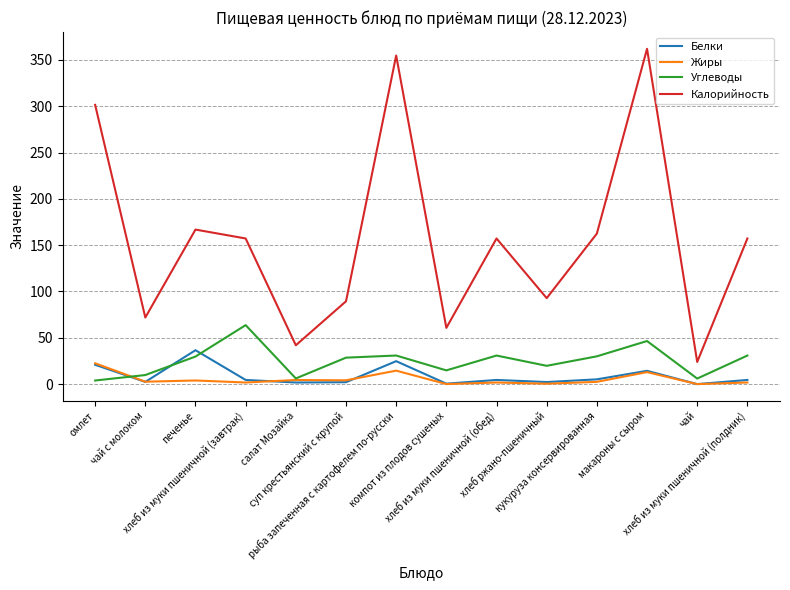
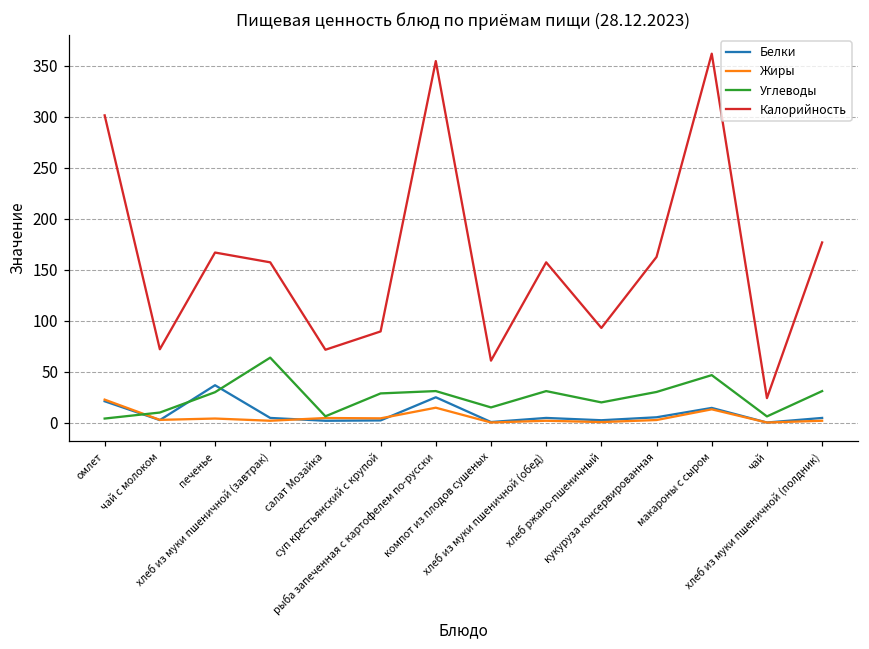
Калорийность, салат Мозайка: 40 -> 70
Калорийность, хлеб из муки пшеничной (полдник): 160 -> 180
